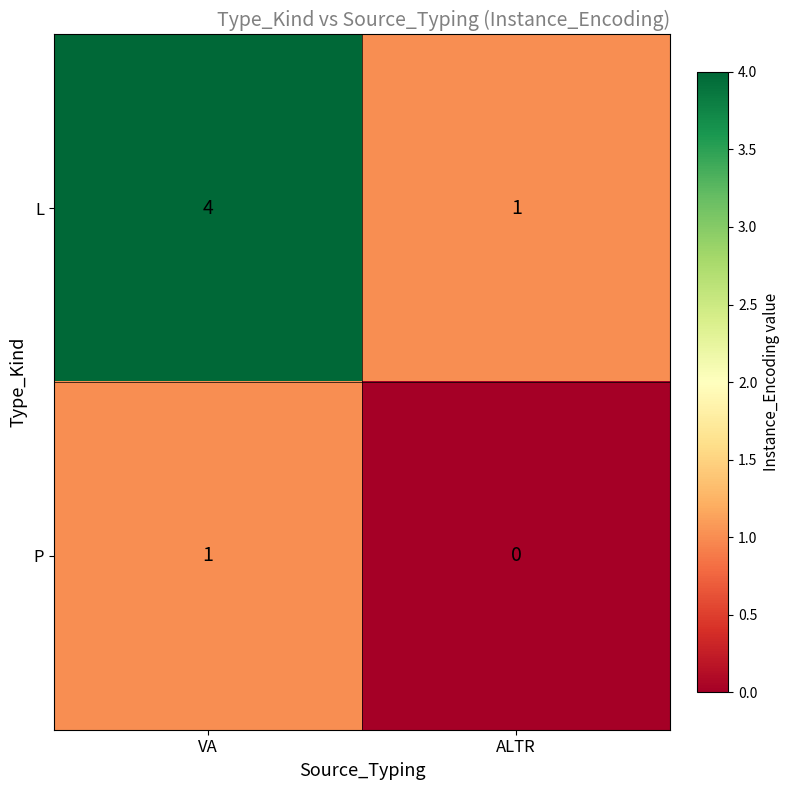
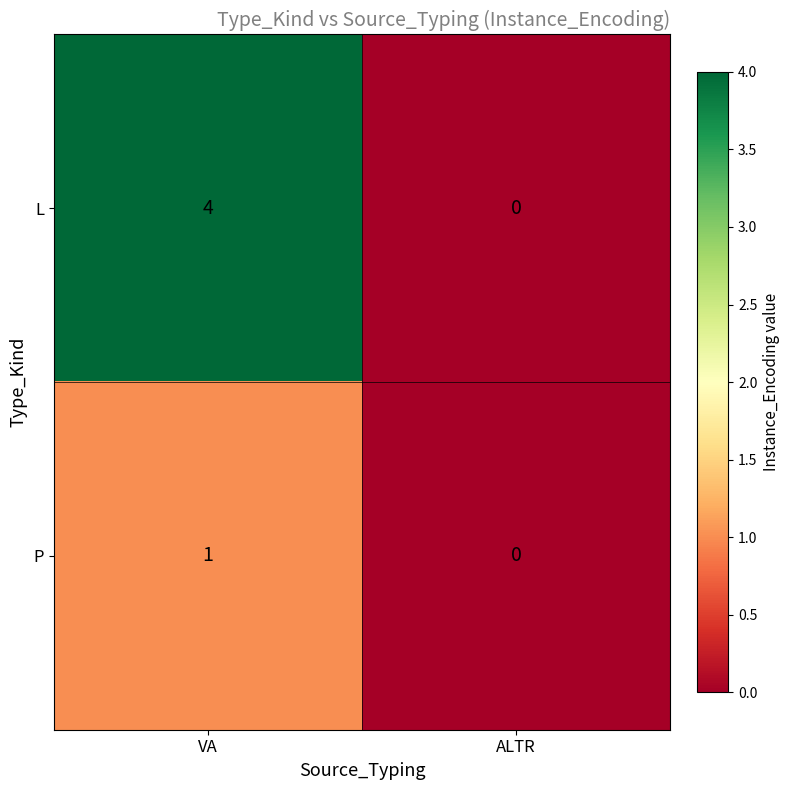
L, ALTR: 1 -> 0
